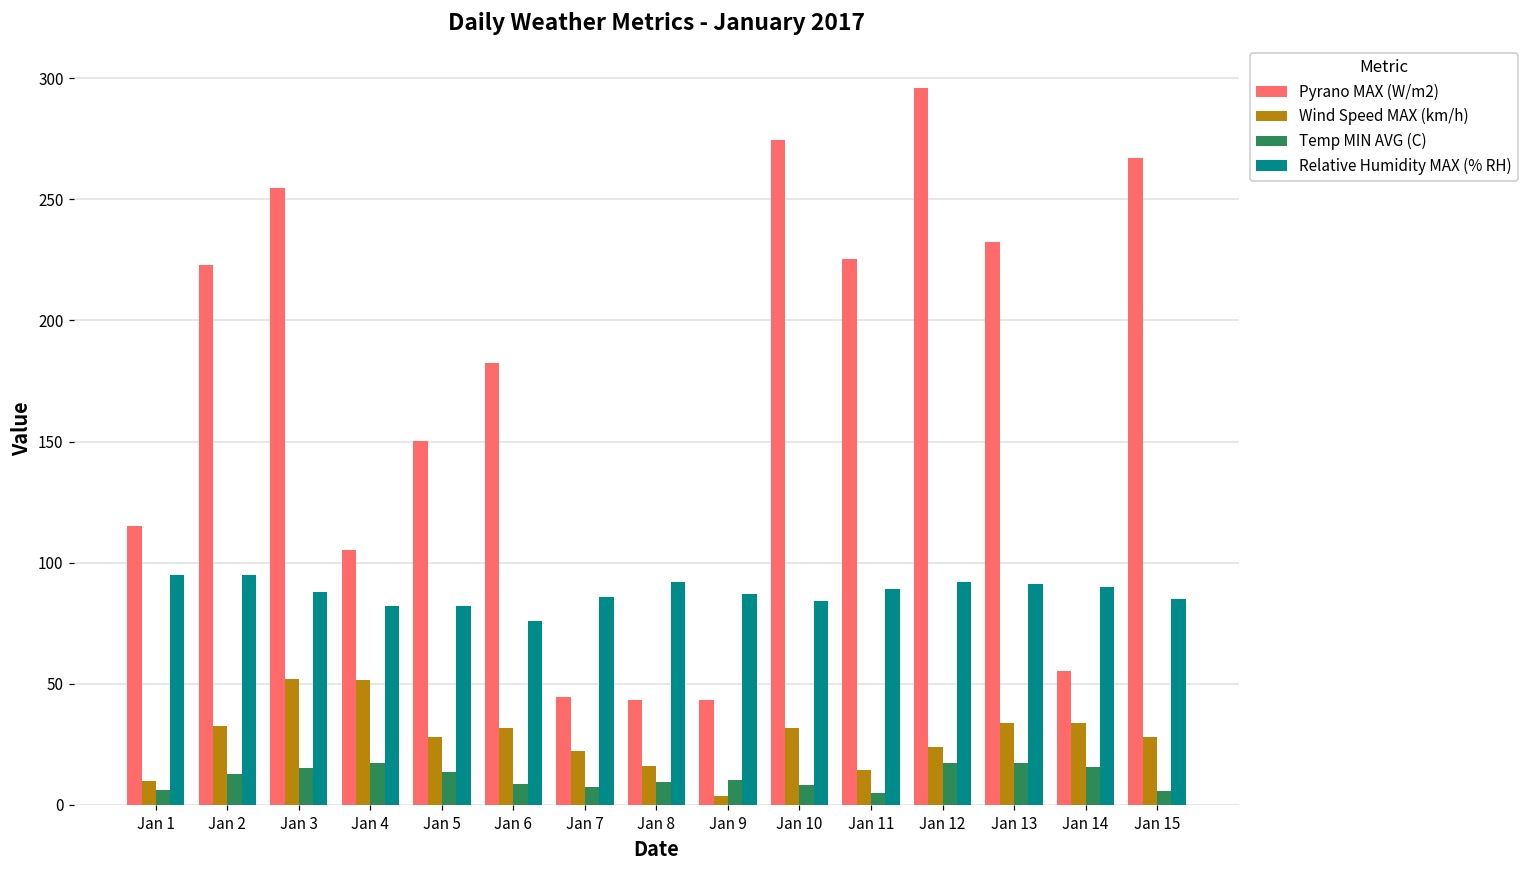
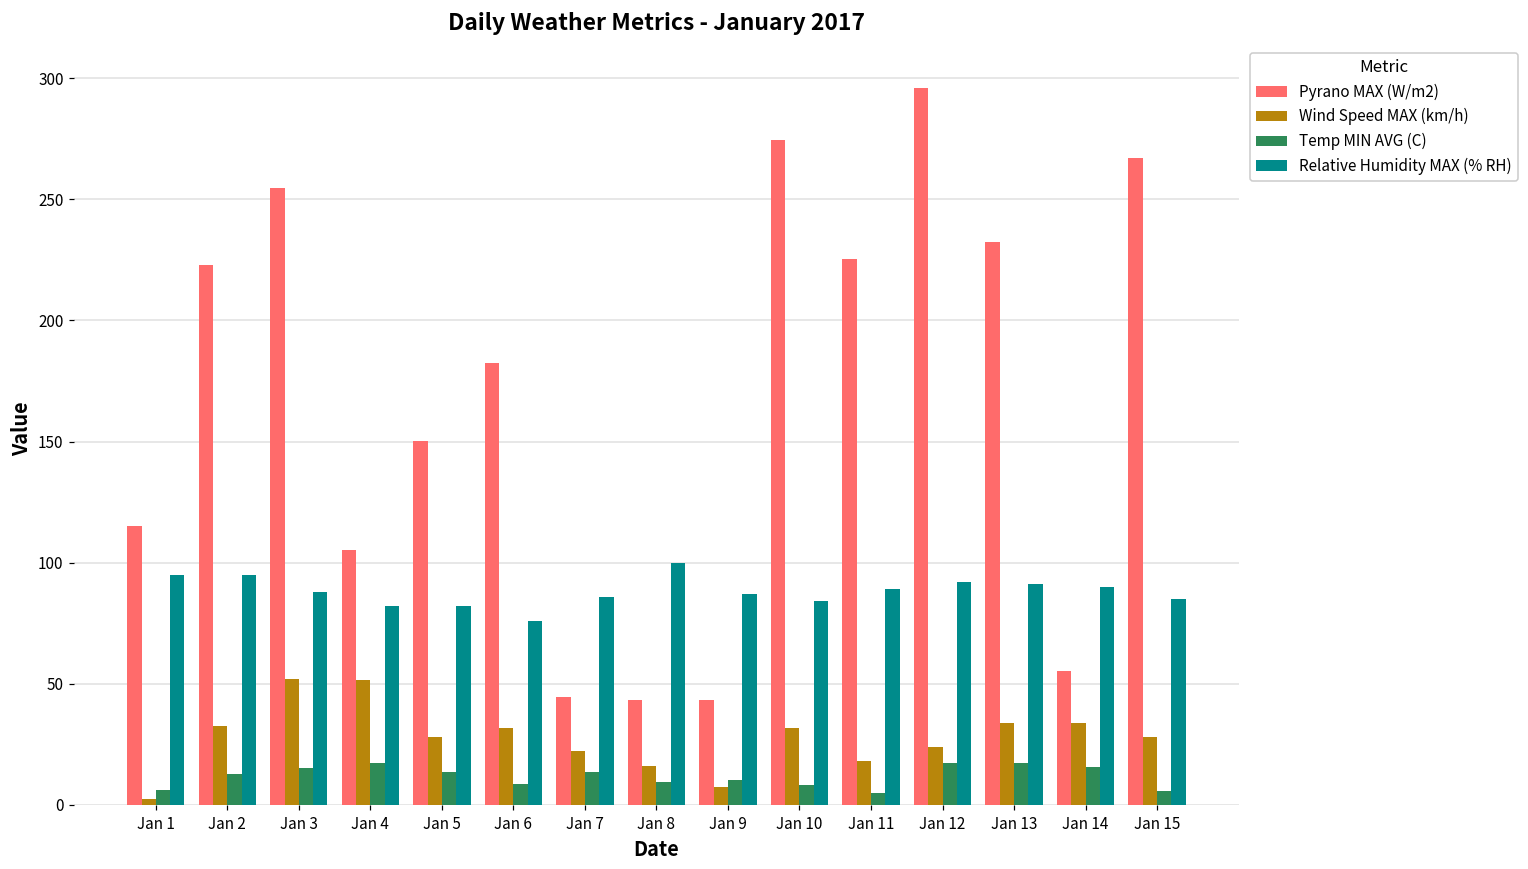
Wind Speed MAX (km/h), Jan 1: 10 -> 3
Temp MIN AVG (C), Jan 7: 7 -> 13
Relative Humidity MAX (% RH), Jan 8: 92 -> 100
Wind Speed MAX (km/h), Jan 9: 4 -> 7
Wind Speed MAX (km/h), Jan 11: 15 -> 18
